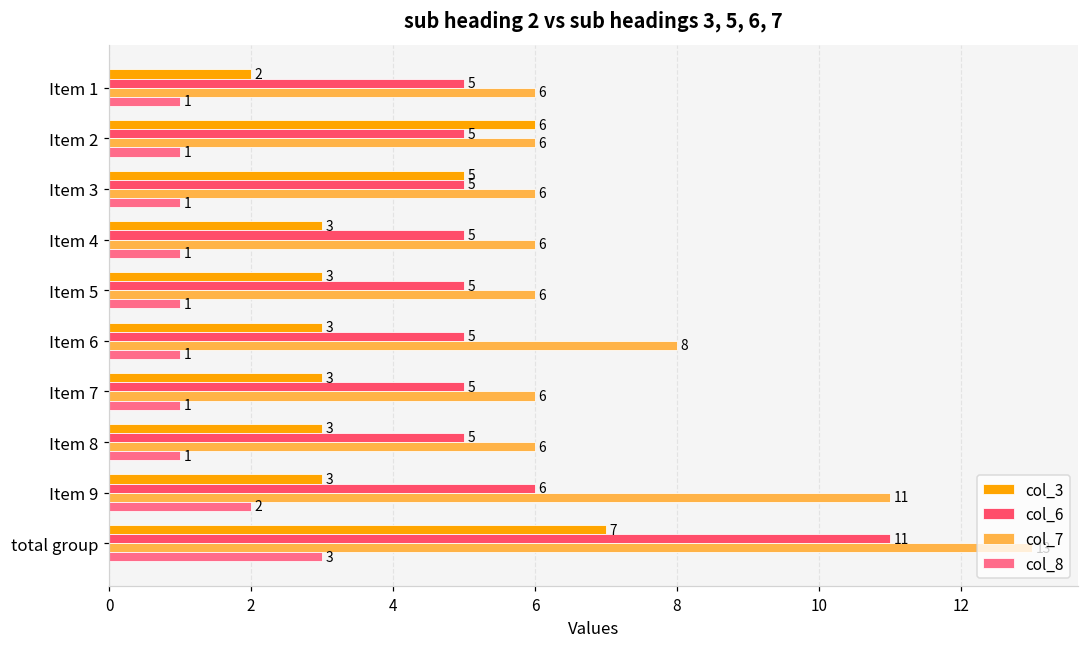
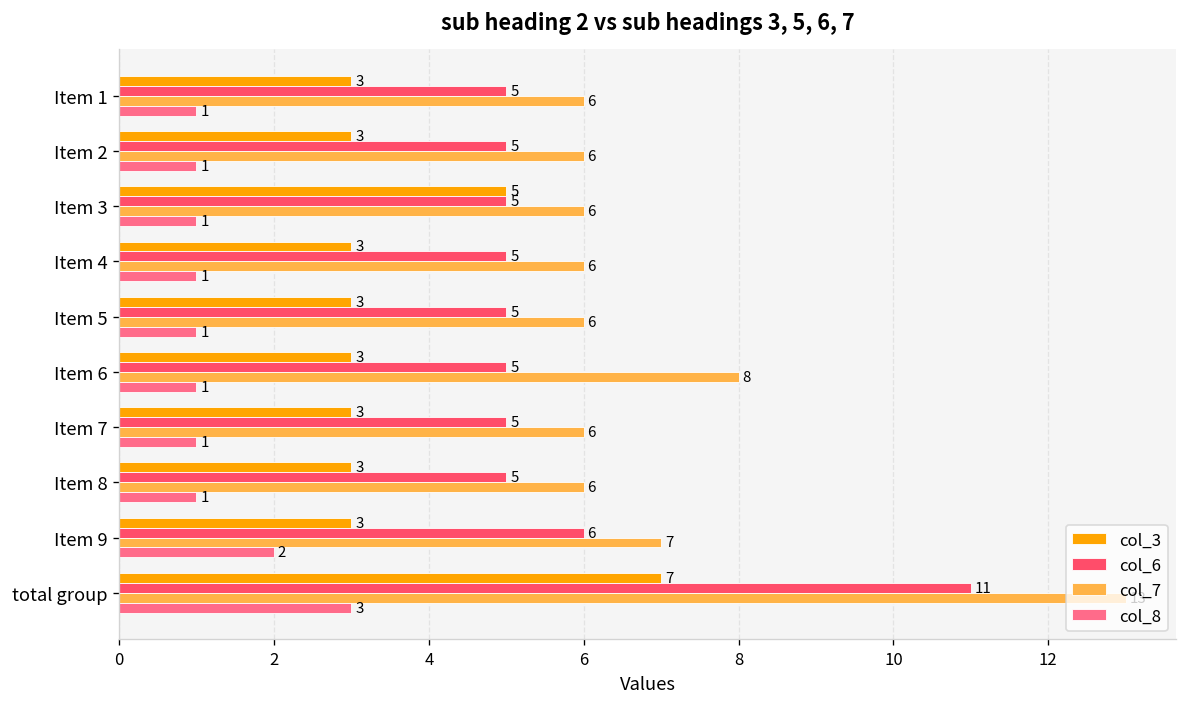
col_3, Item 1: 2 -> 3
col_3, Item 2: 6 -> 3
col_7, Item 9: 11 -> 7
